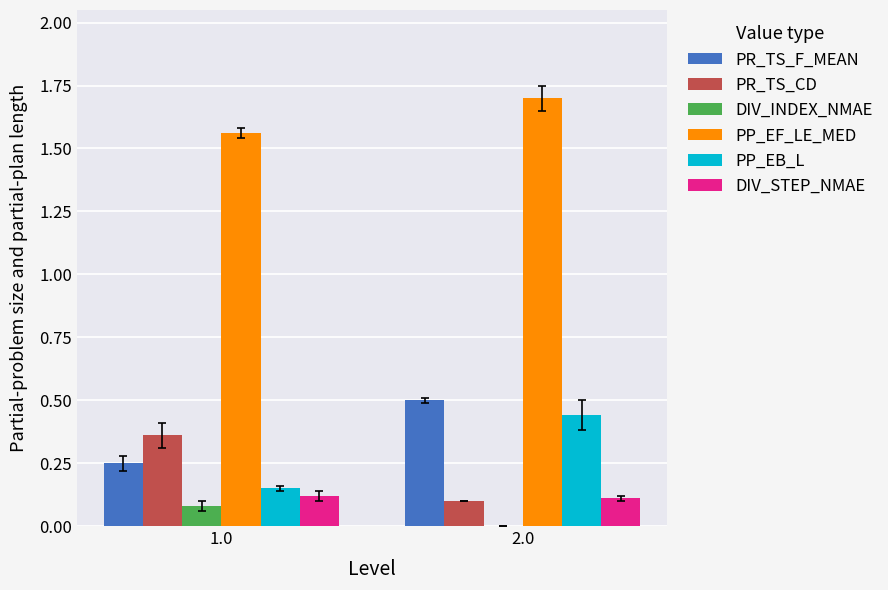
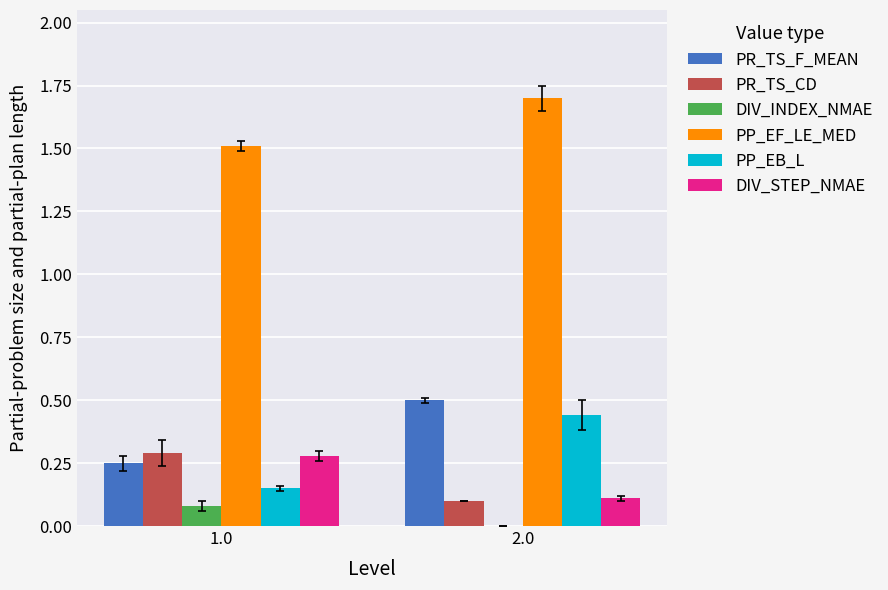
PR_TS_CD, 1.0: 0.36 -> 0.29
PP_EF_LE_MED, 1.0: 1.56 -> 1.51
DIV_STEP_NMAE, 1.0: 0.12 -> 0.28
